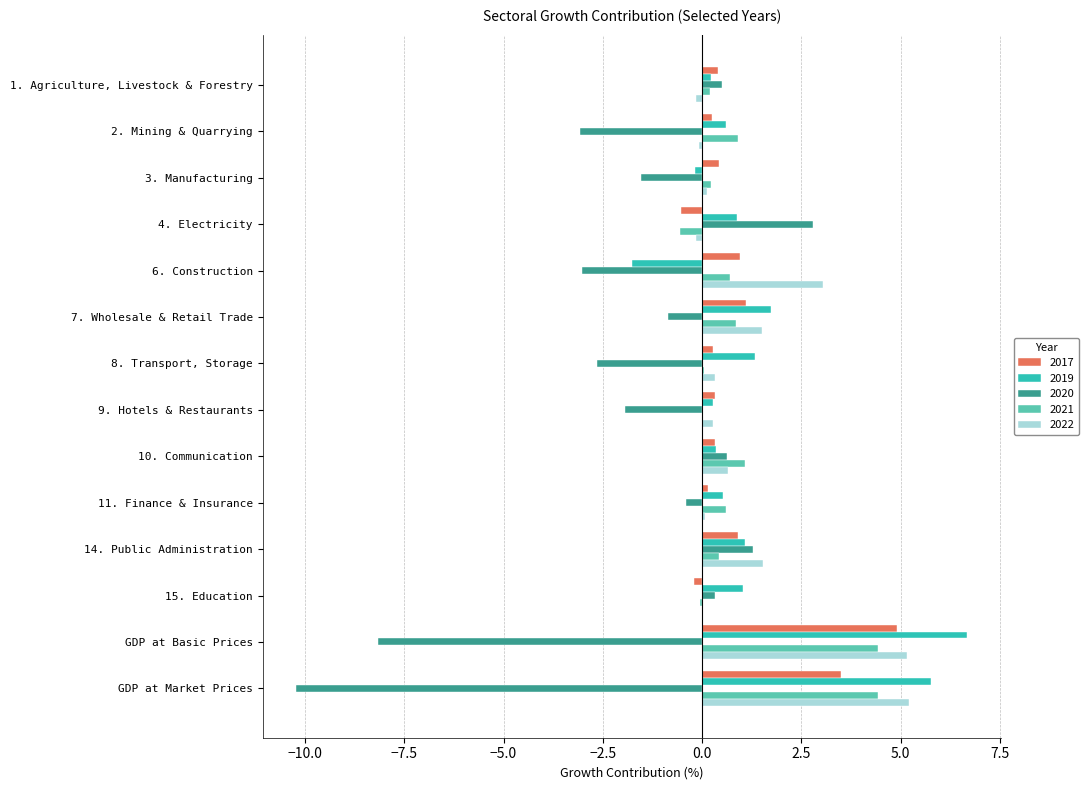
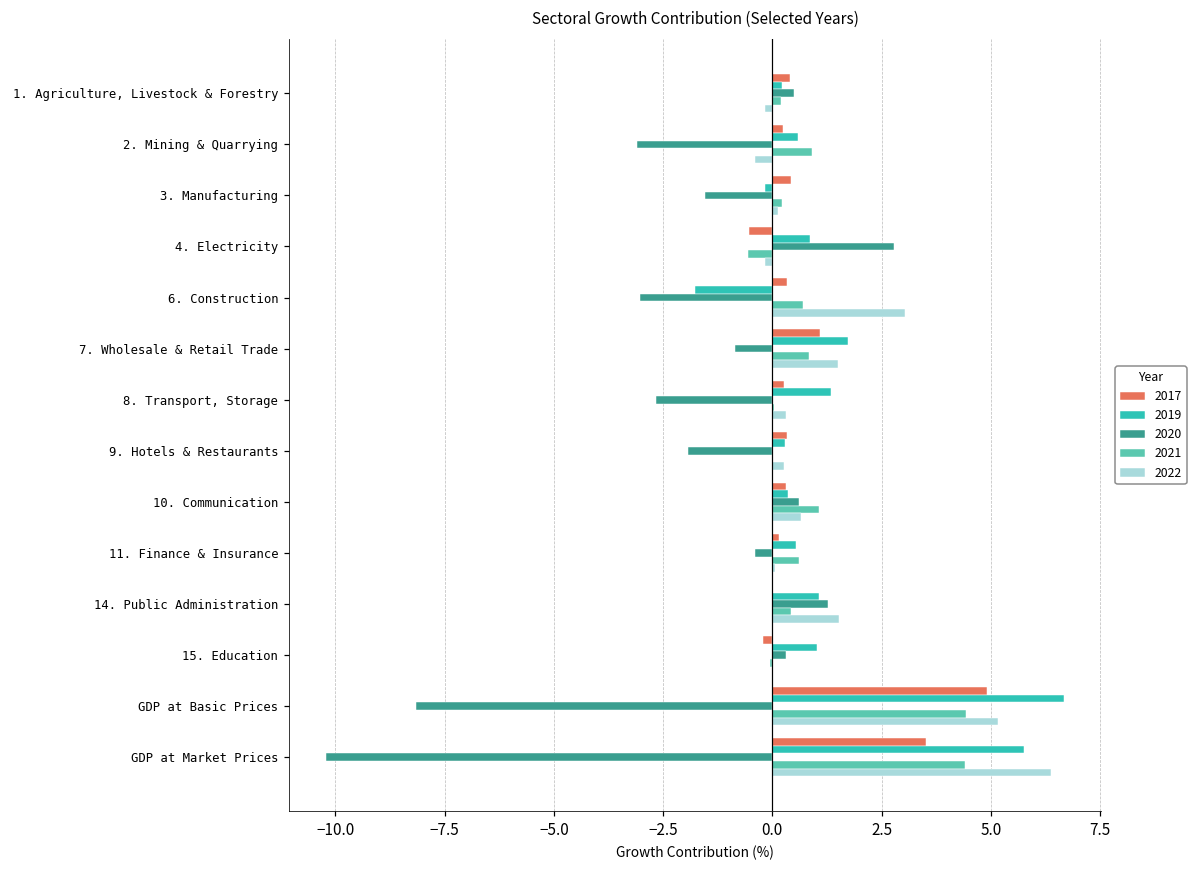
2022, 2. Mining & Quarrying: -0.1 -> -0.4
2017, 6. Construction: 1.0 -> 0.3
2017, 14. Public Administration: 0.9 -> 0.0
2022, GDP at Market Prices: 5.2 -> 6.4
